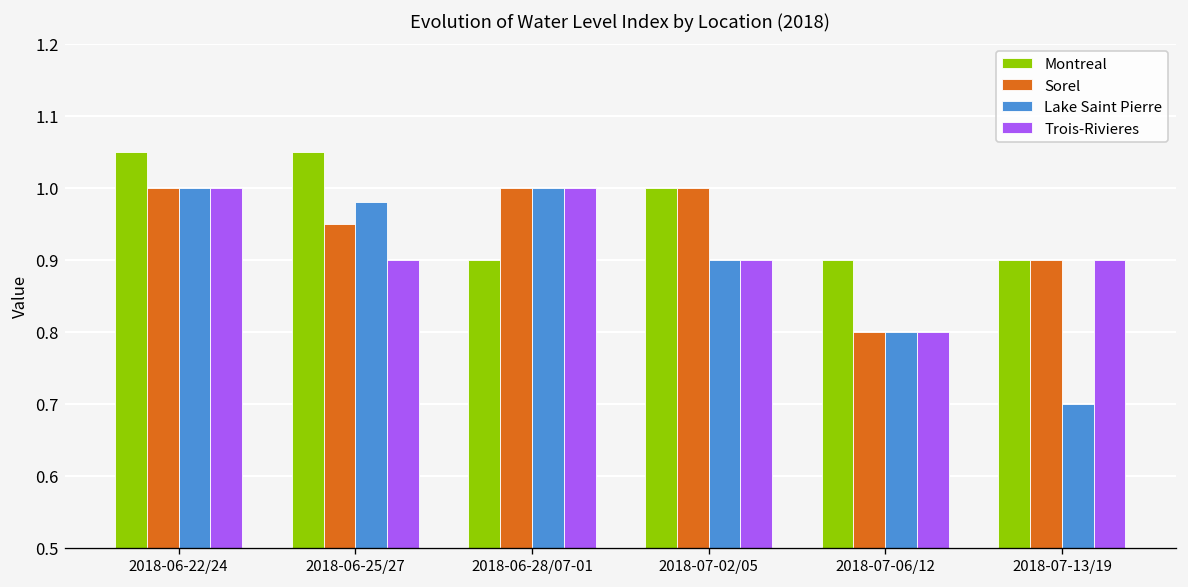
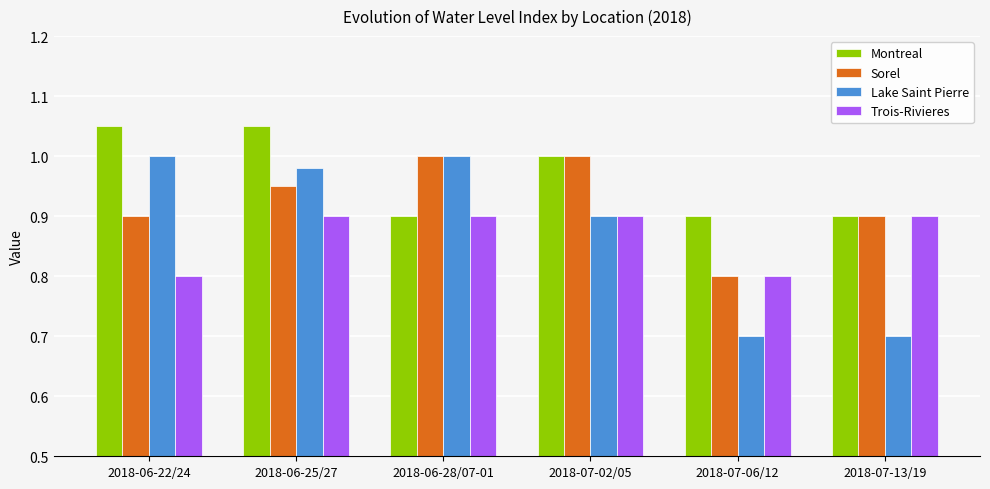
Sorel, 2018-06-22/24: 1.0 -> 0.9
Trois-Rivieres, 2018-06-22/24: 1.0 -> 0.8
Trois-Rivieres, 2018-06-28/07-01: 1.0 -> 0.9
Lake Saint Pierre, 2018-07-06/12: 0.8 -> 0.7
